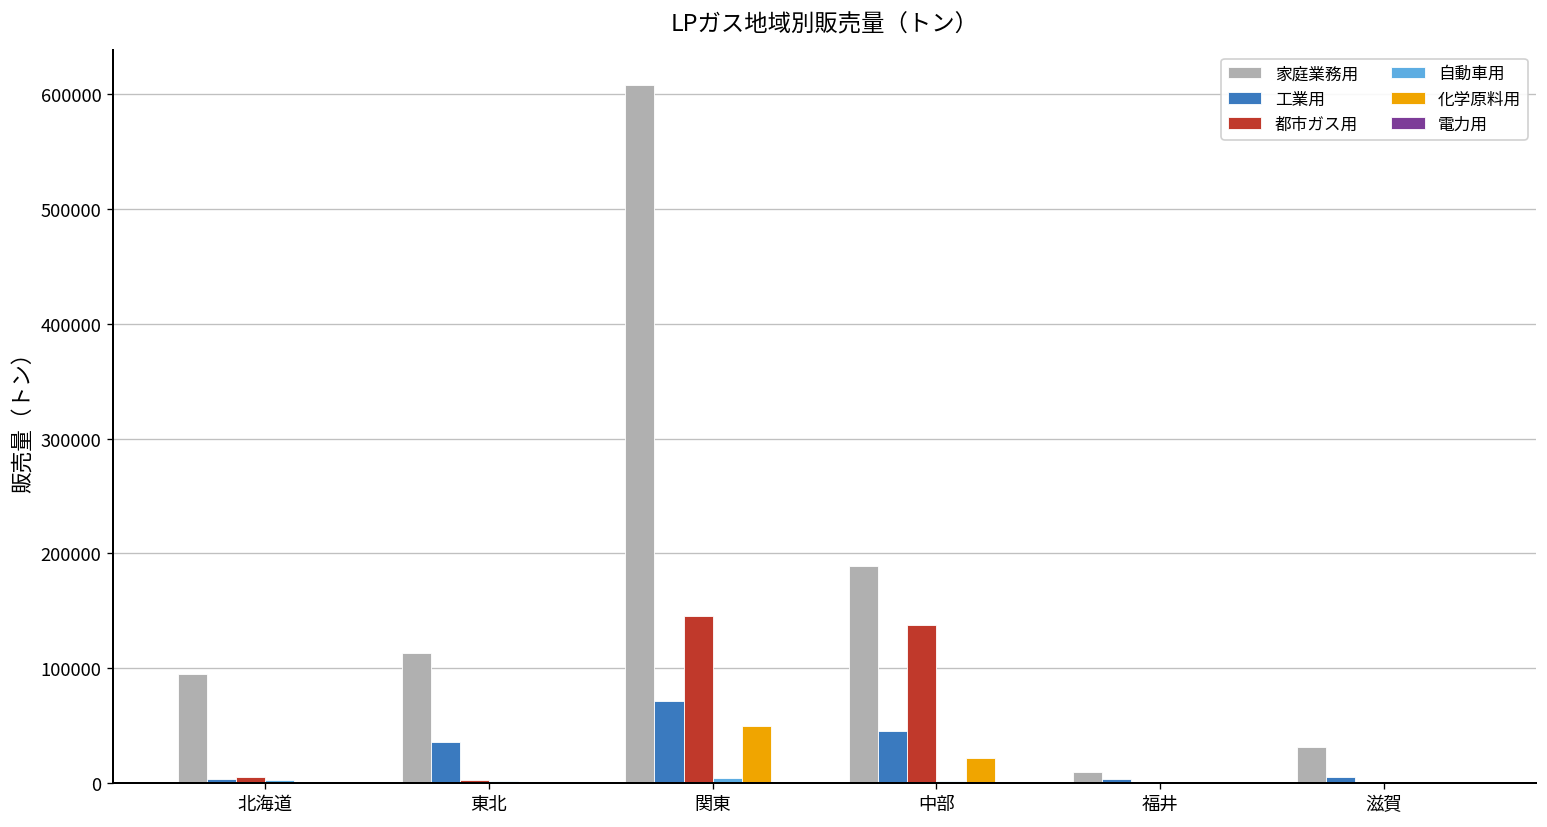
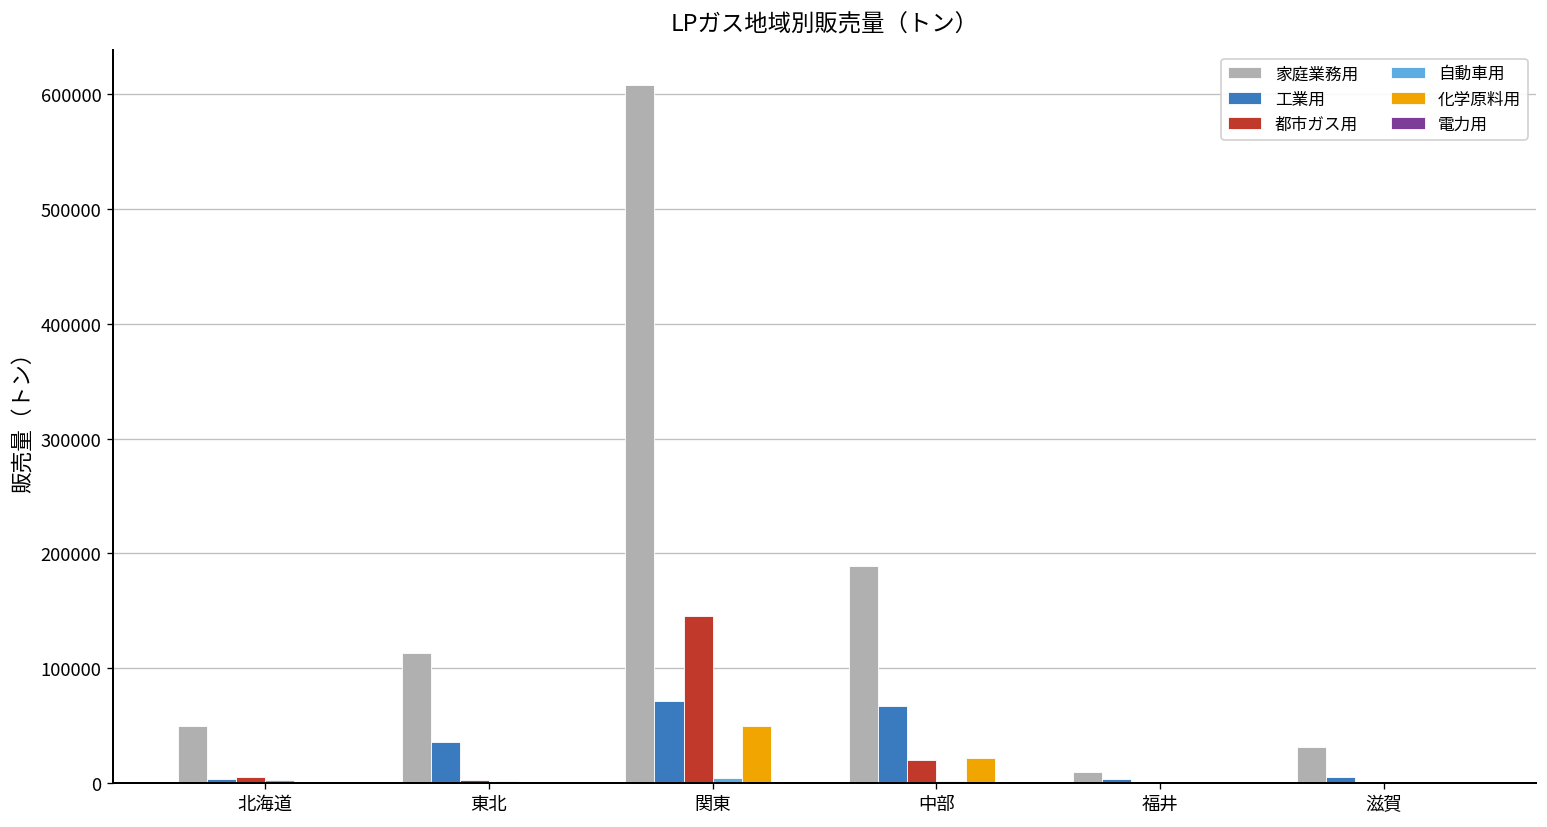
家庭業務用, 北海道: 100000 -> 50000
工業用, 中部: 50000 -> 70000
都市ガス用, 中部: 140000 -> 20000
